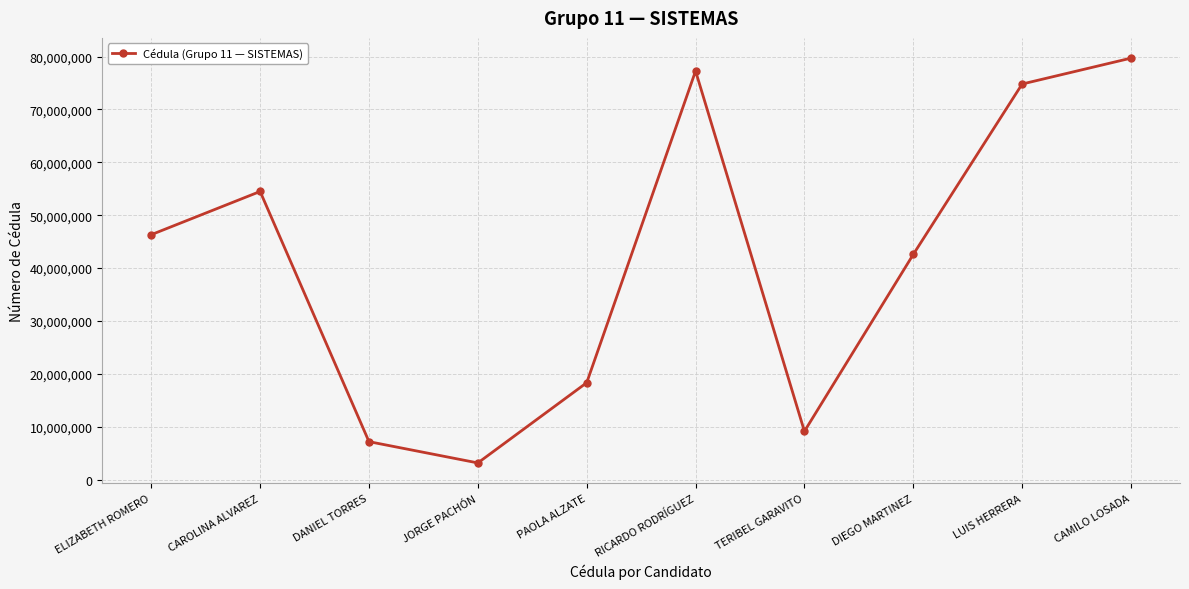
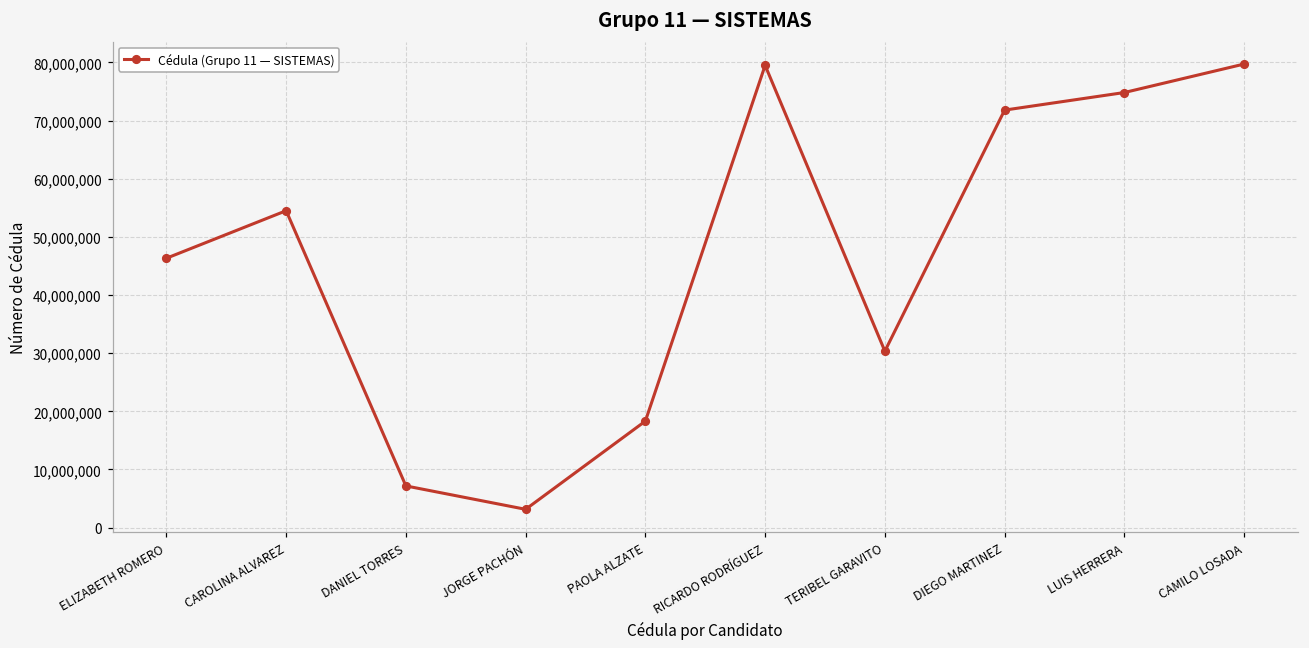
RICARDO RODRÍGUEZ: 77,000,000 -> 79,000,000
TERIBEL GARAVITO: 9,000,000 -> 30,000,000
DIEGO MARTINEZ: 43,000,000 -> 72,000,000
